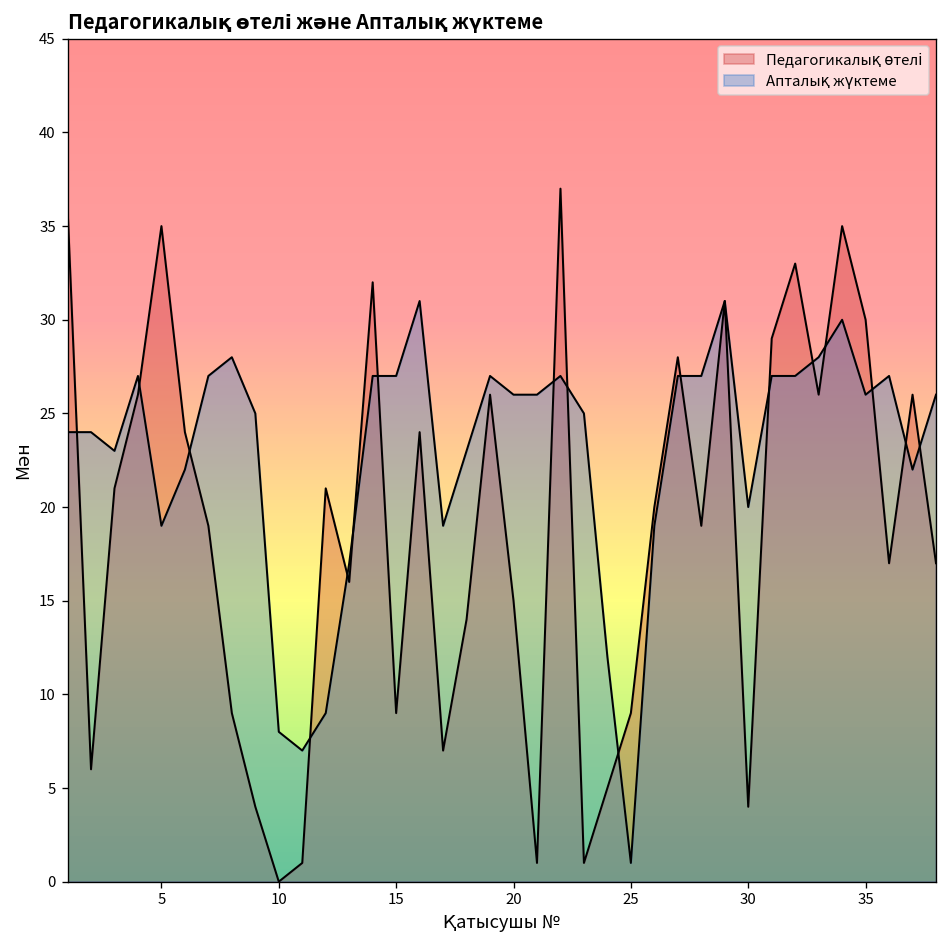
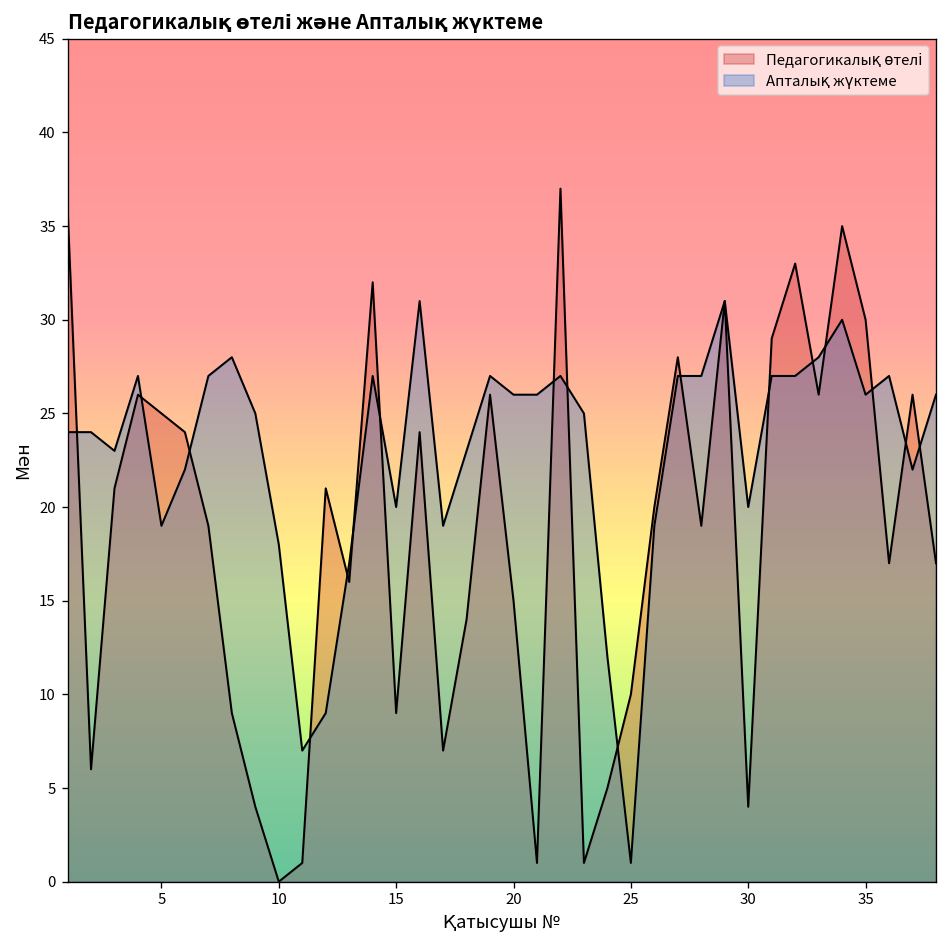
Педагогикалық өтелі, 5: 35 -> 25
Апталық жүктеме, 10: 8 -> 18
Апталық жүктеме, 15: 27 -> 20
Педагогикалық өтелі, 25: 9 -> 10
